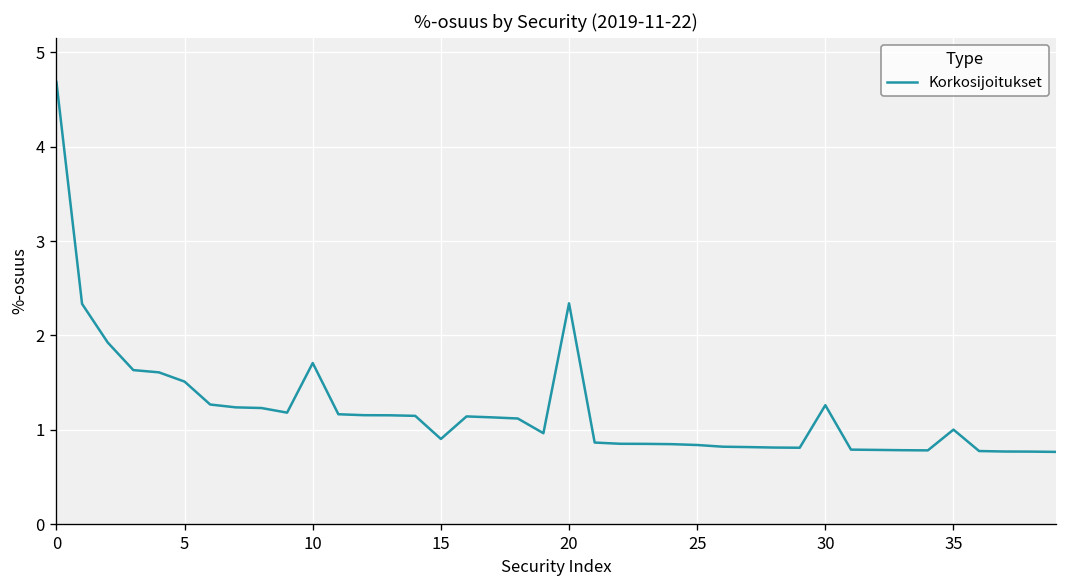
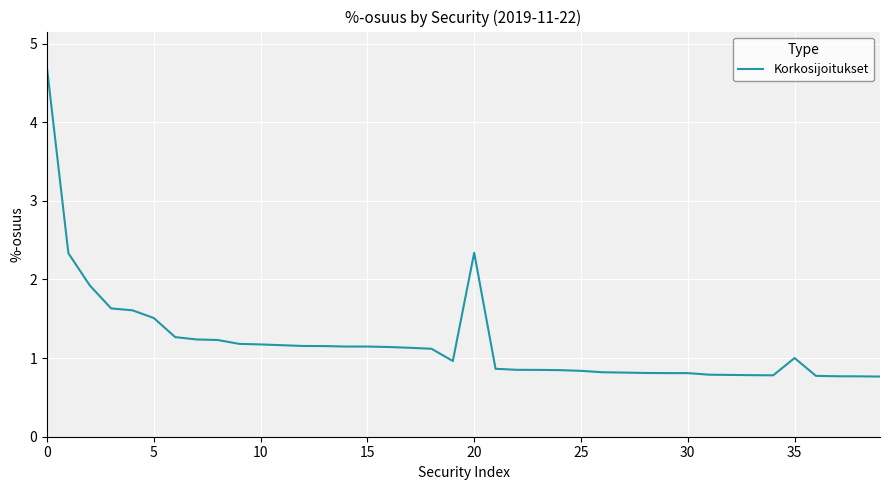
10: 1.7 -> 1.2
15: 0.9 -> 1.1
30: 1.3 -> 0.8
